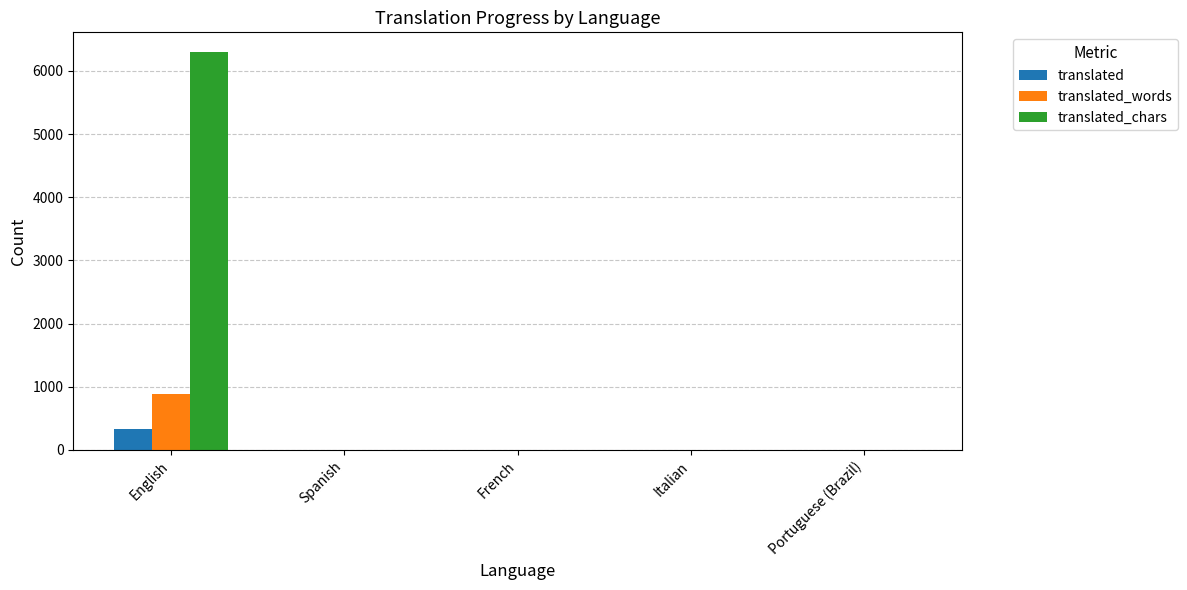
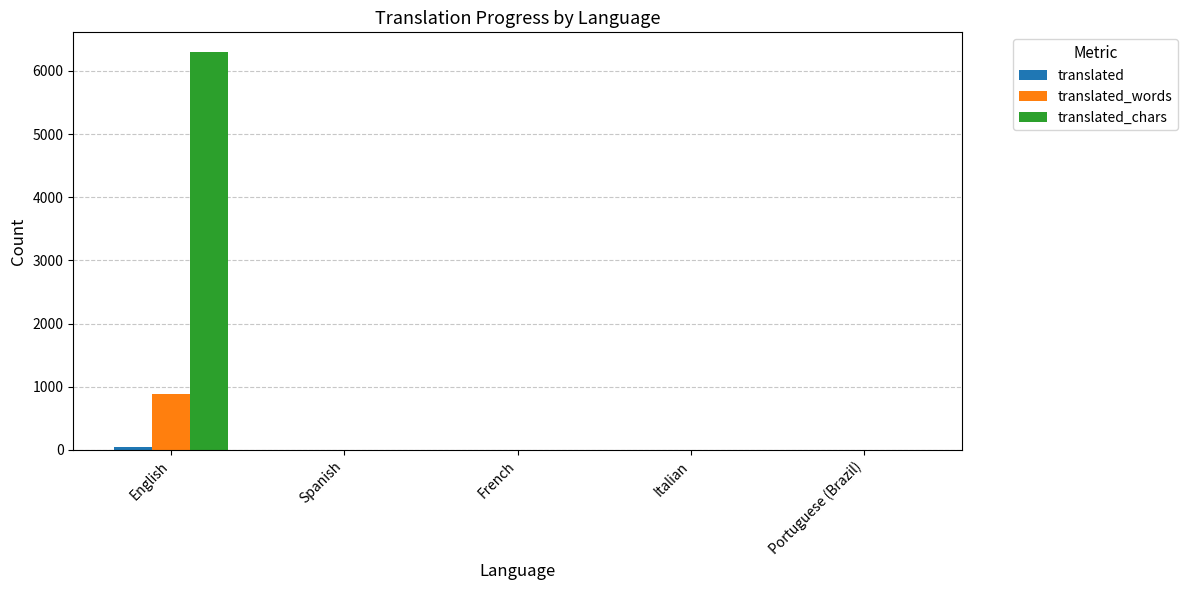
translated, English: 300 -> 0
